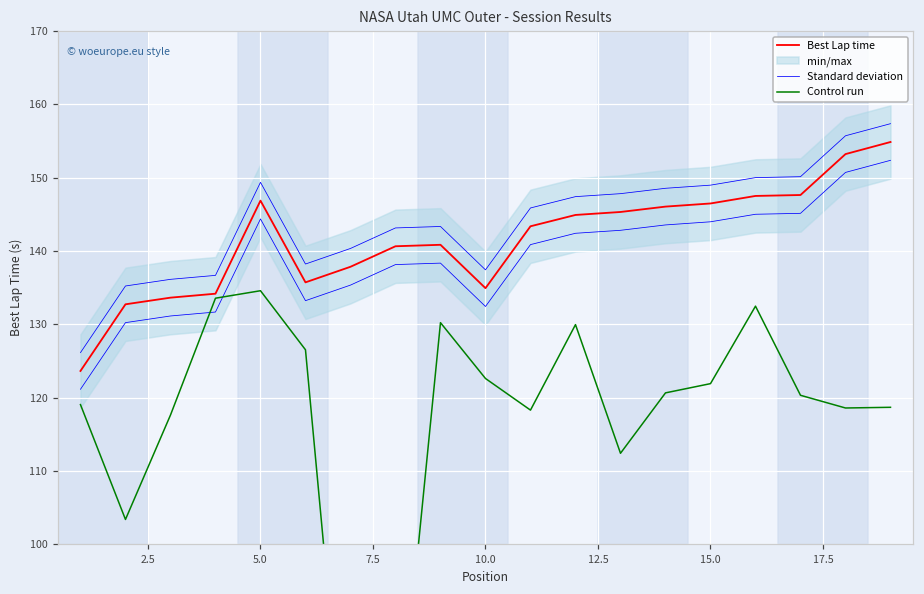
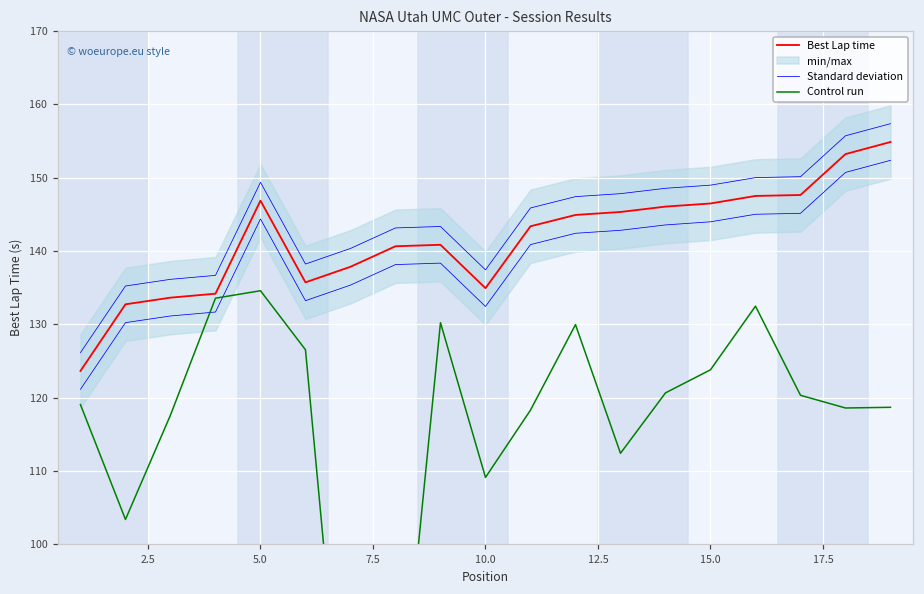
Control run, 10.0: 123 -> 109
Control run, 15.0: 122 -> 124
